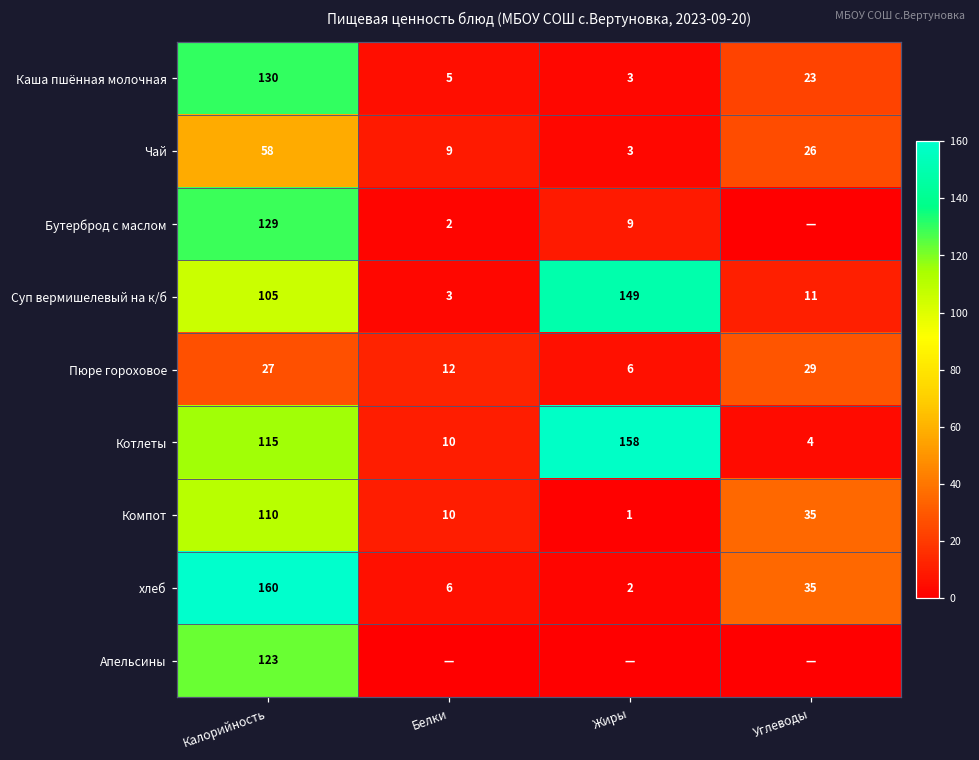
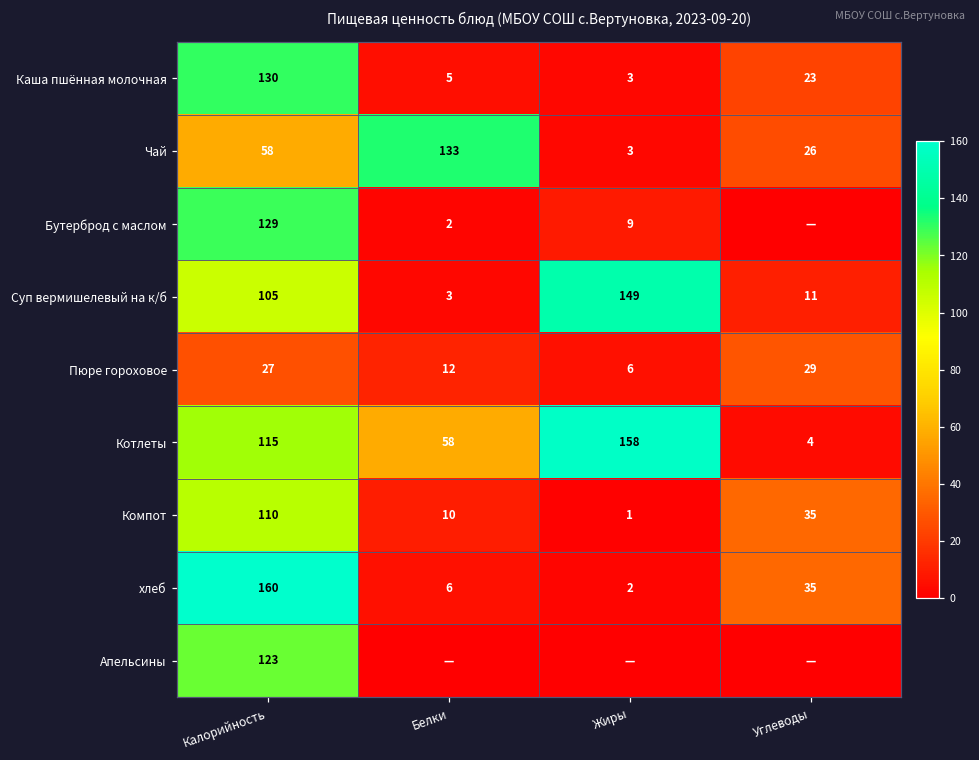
Чай, Белки: 9 -> 133
Котлеты, Белки: 10 -> 58
